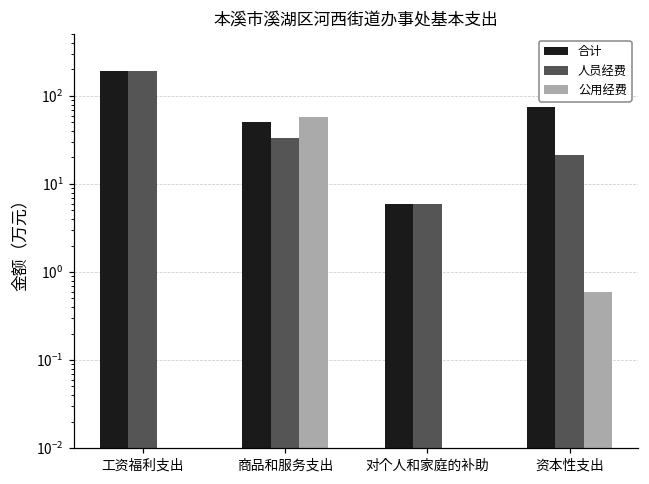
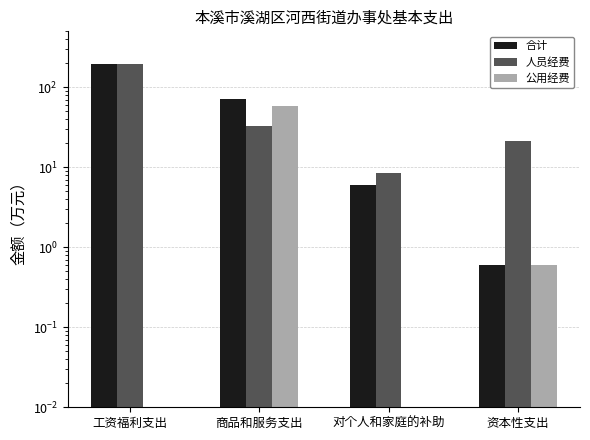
合计, 商品和服务支出: 50 -> 70
人员经费, 对个人和家庭的补助: 6 -> 8
合计, 资本性支出: 70 -> 0.6
